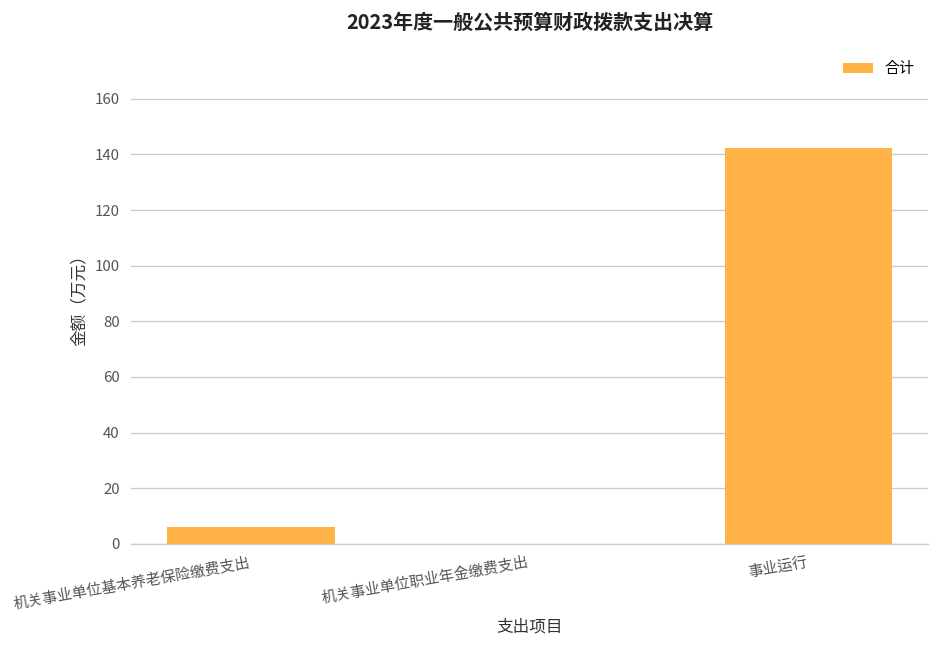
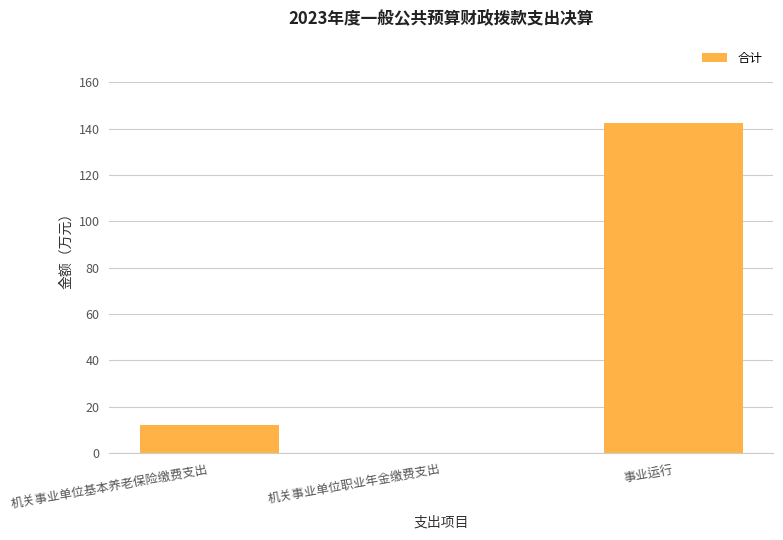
机关事业单位基本养老保险缴费支出: 6 -> 12
